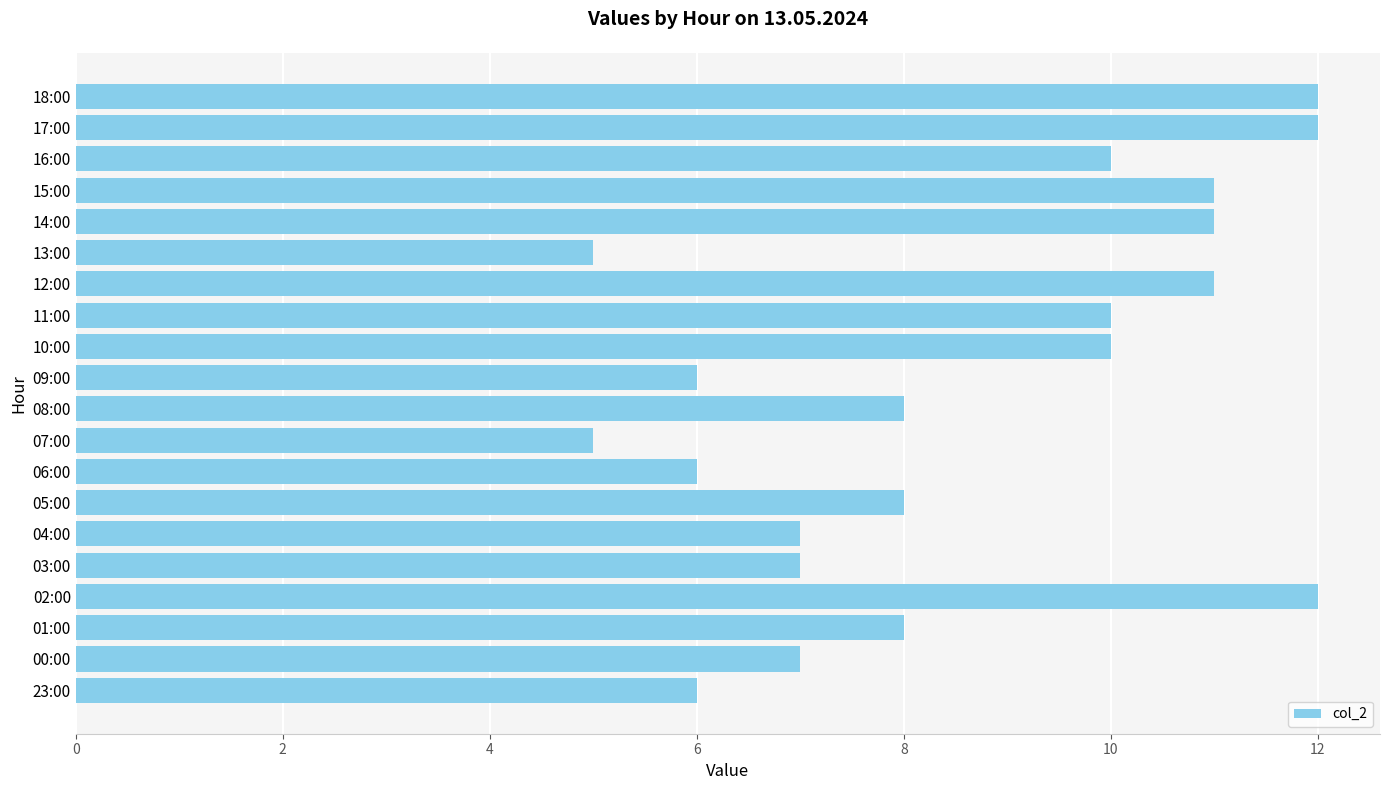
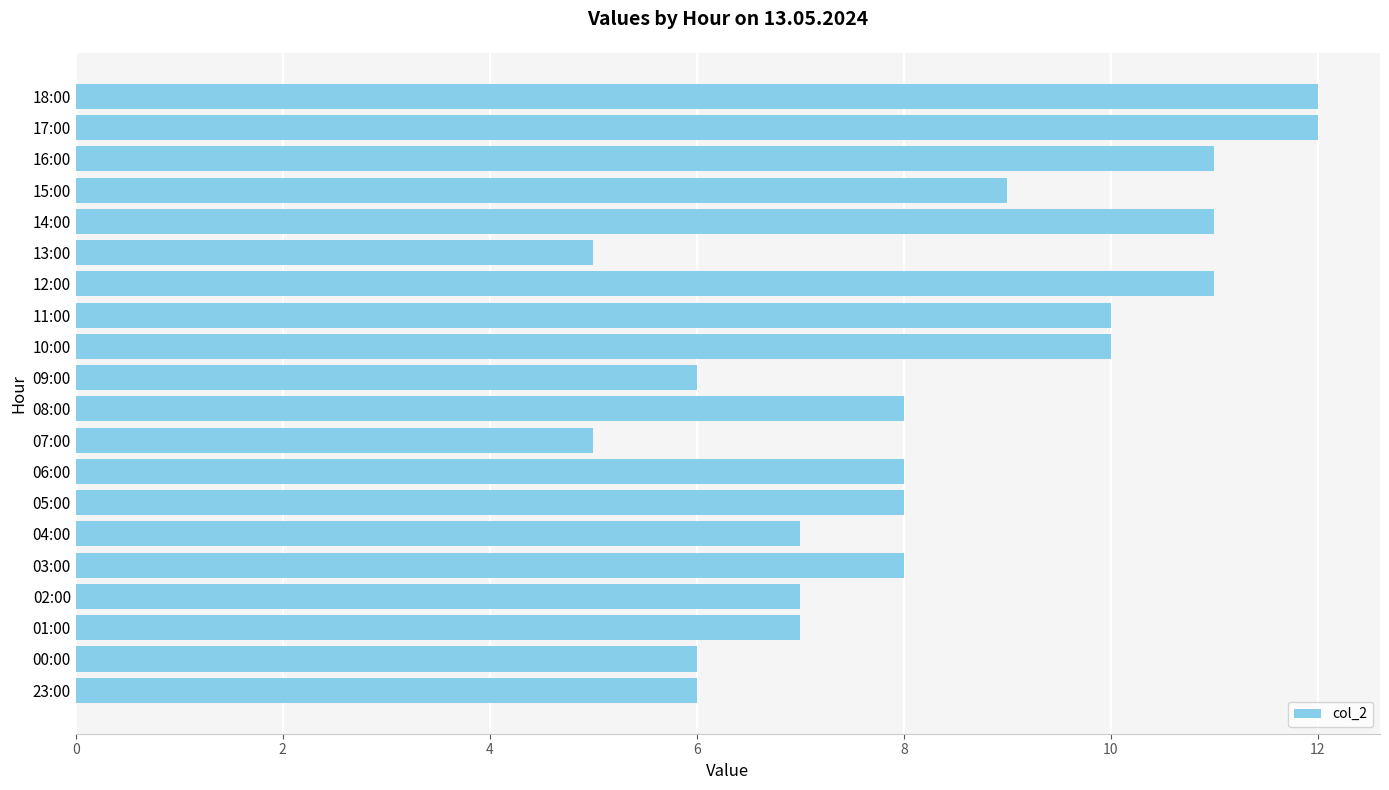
16:00: 10 -> 11
15:00: 11 -> 9
06:00: 6 -> 8
03:00: 7 -> 8
02:00: 12 -> 7
01:00: 8 -> 7
00:00: 7 -> 6
